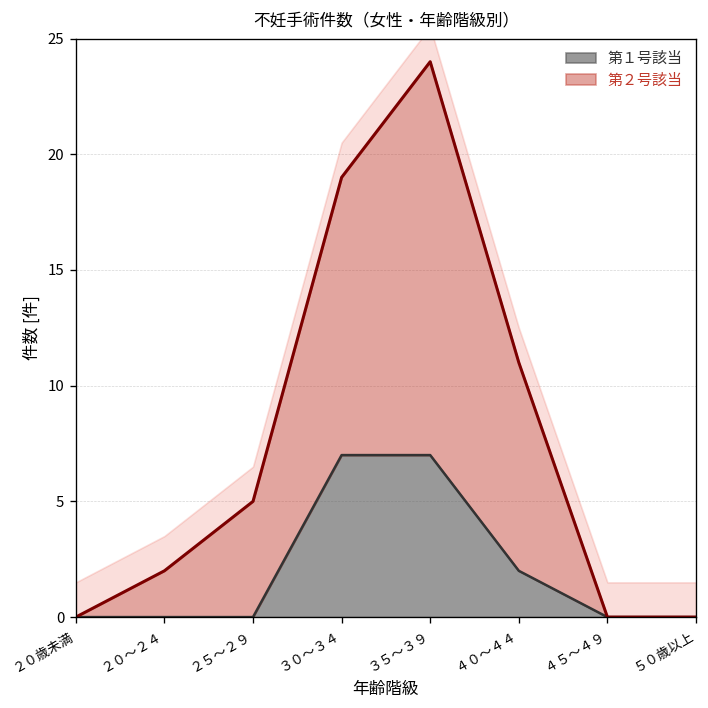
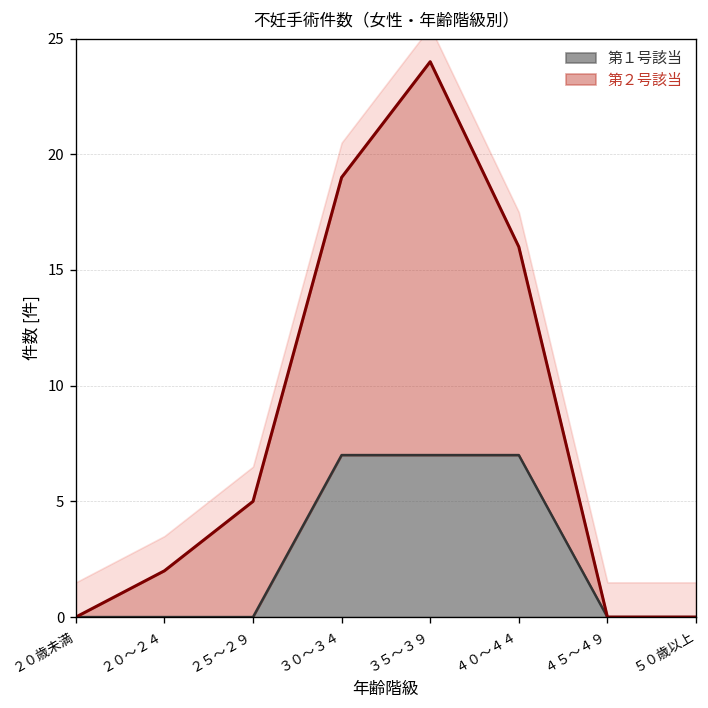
第１号該当, ４０～４４: 2 -> 7
